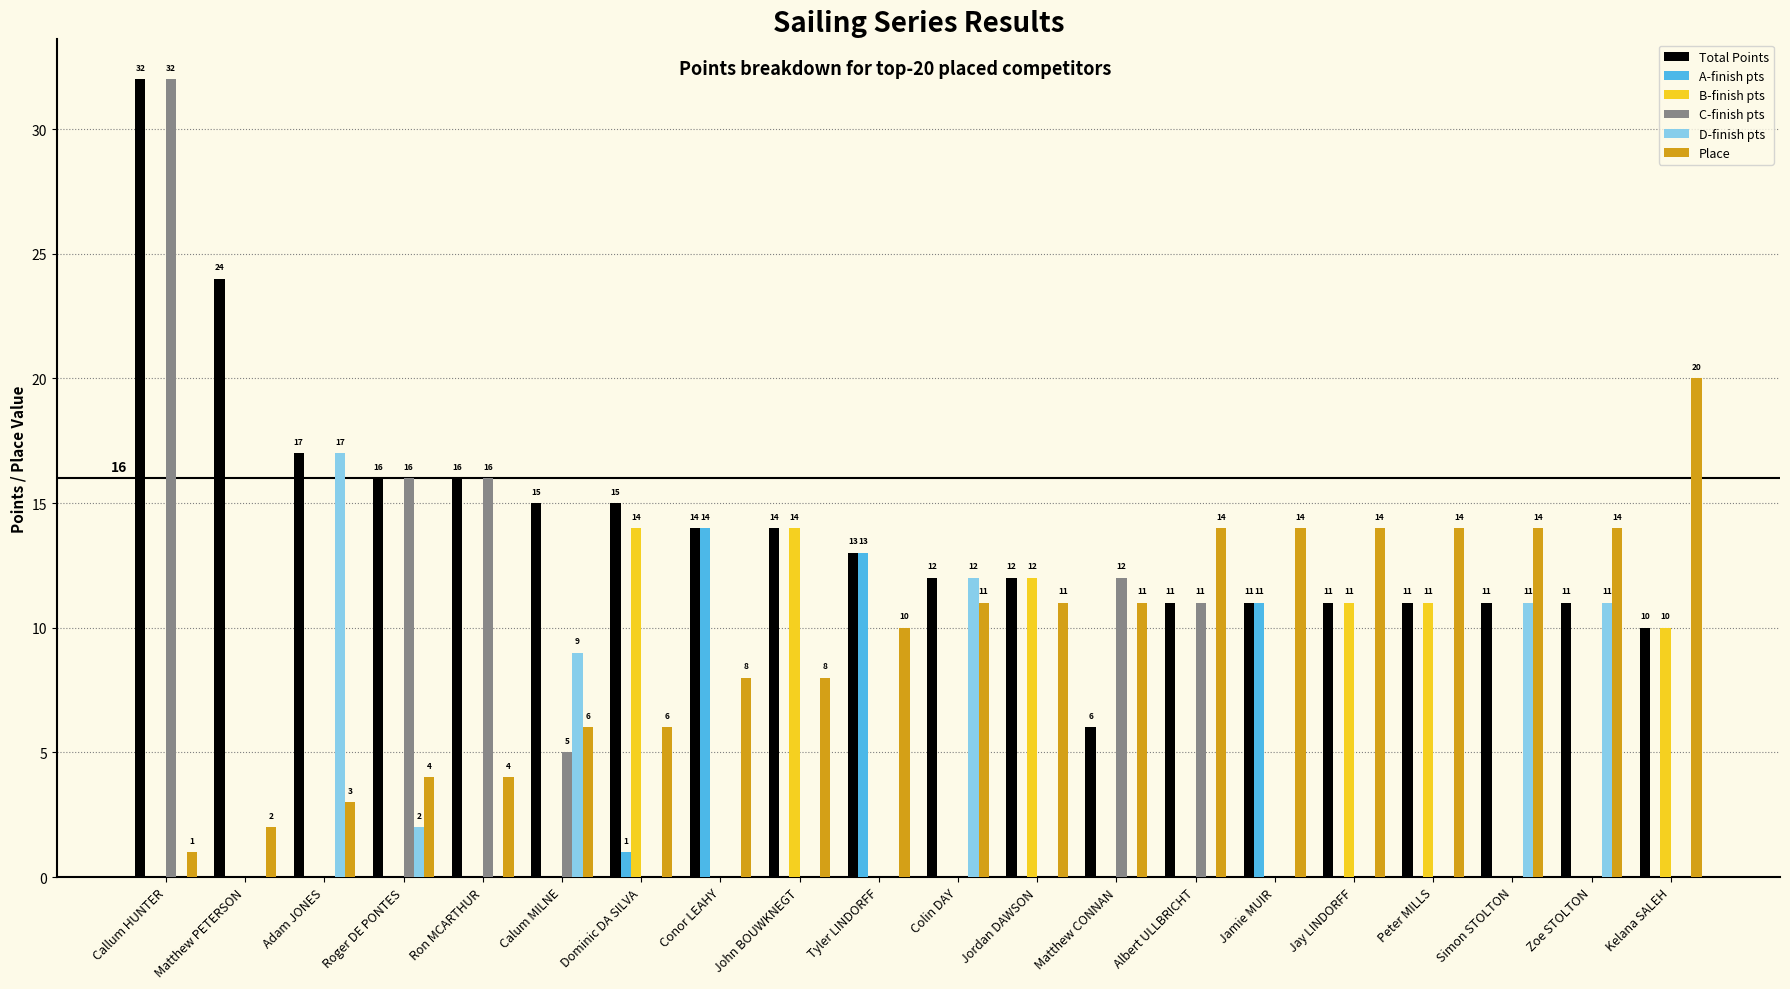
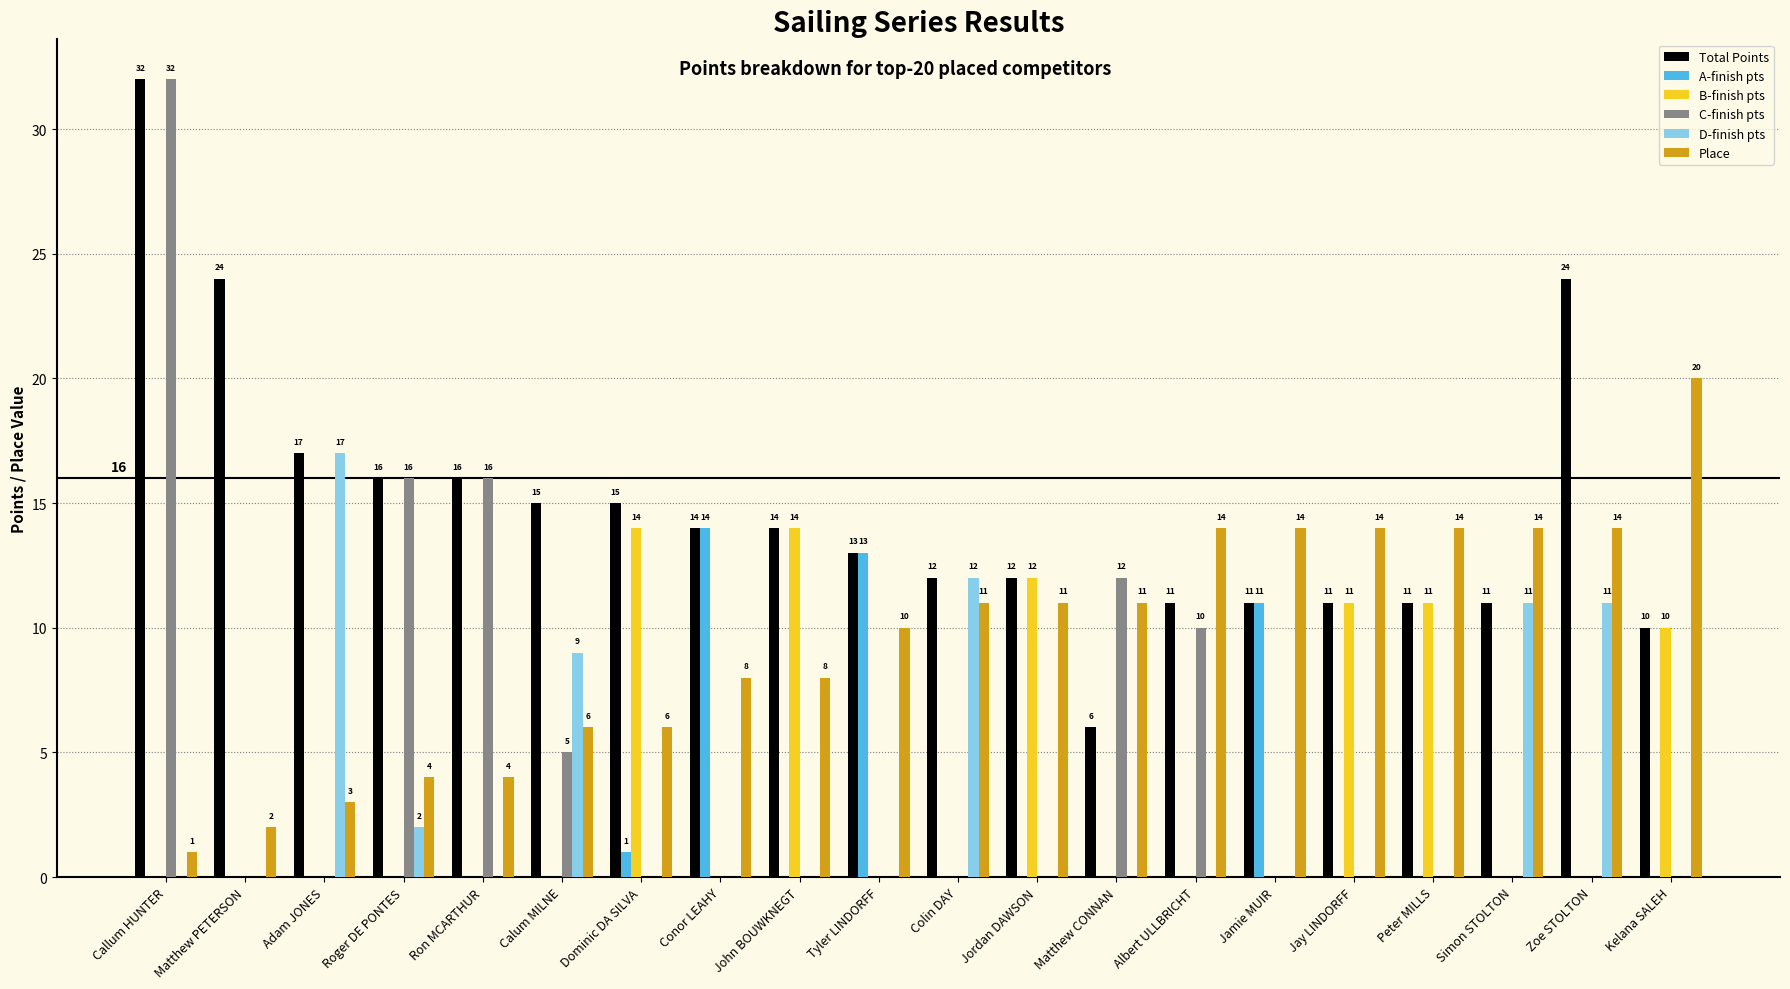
C-finish pts, Albert ULLBRICHT: 11 -> 10
Total Points, Zoe STOLTON: 11 -> 24
